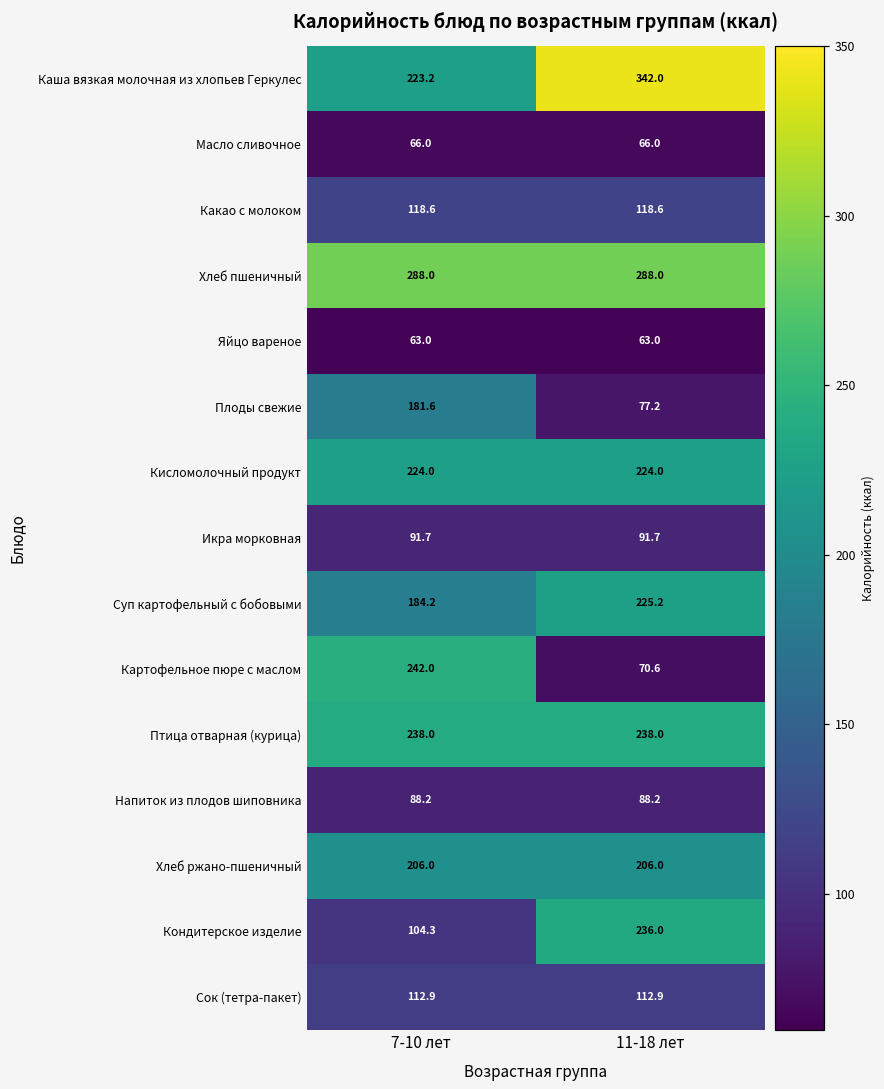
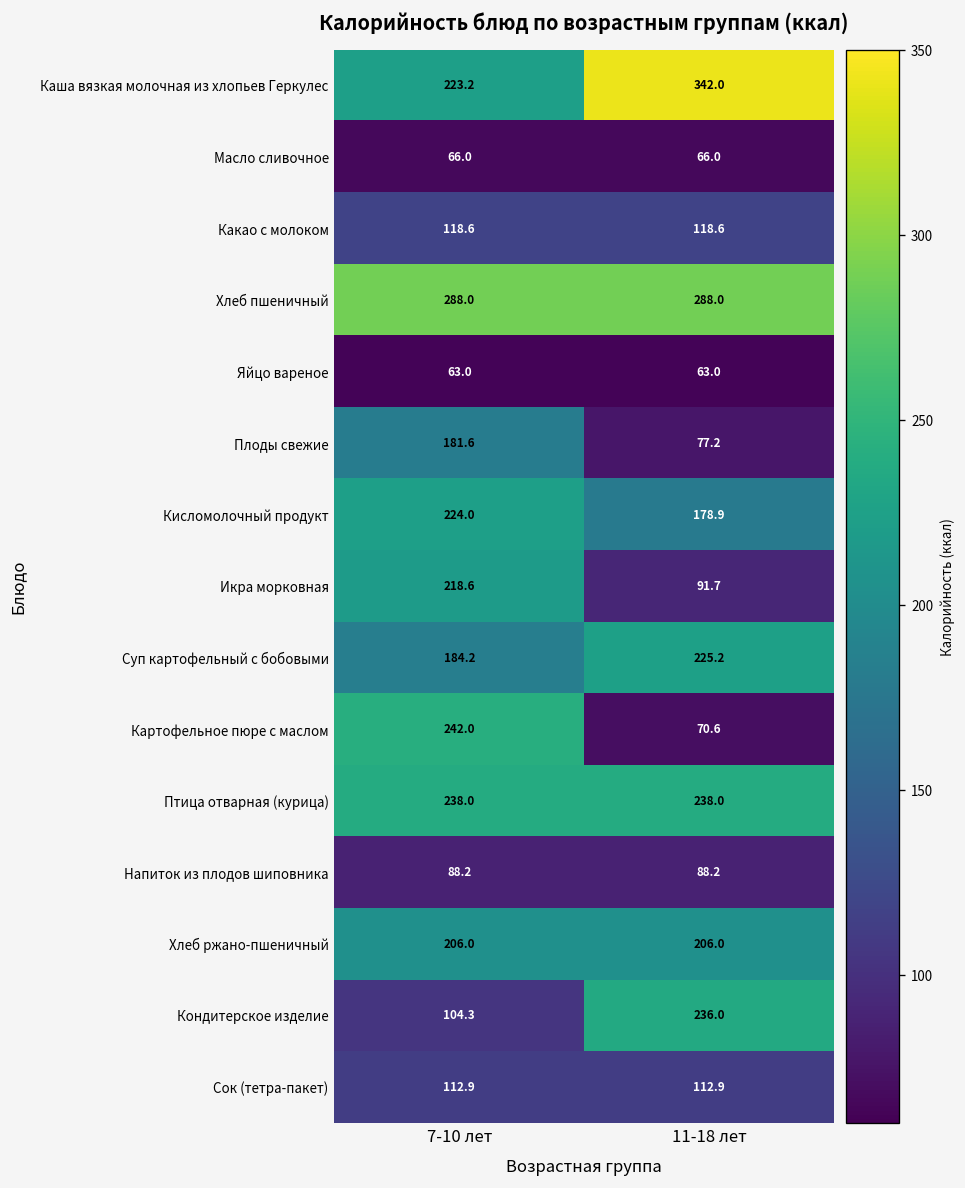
Кисломолочный продукт, 11-18 лет: 224.0 -> 178.9
Икра морковная, 7-10 лет: 91.7 -> 218.6
